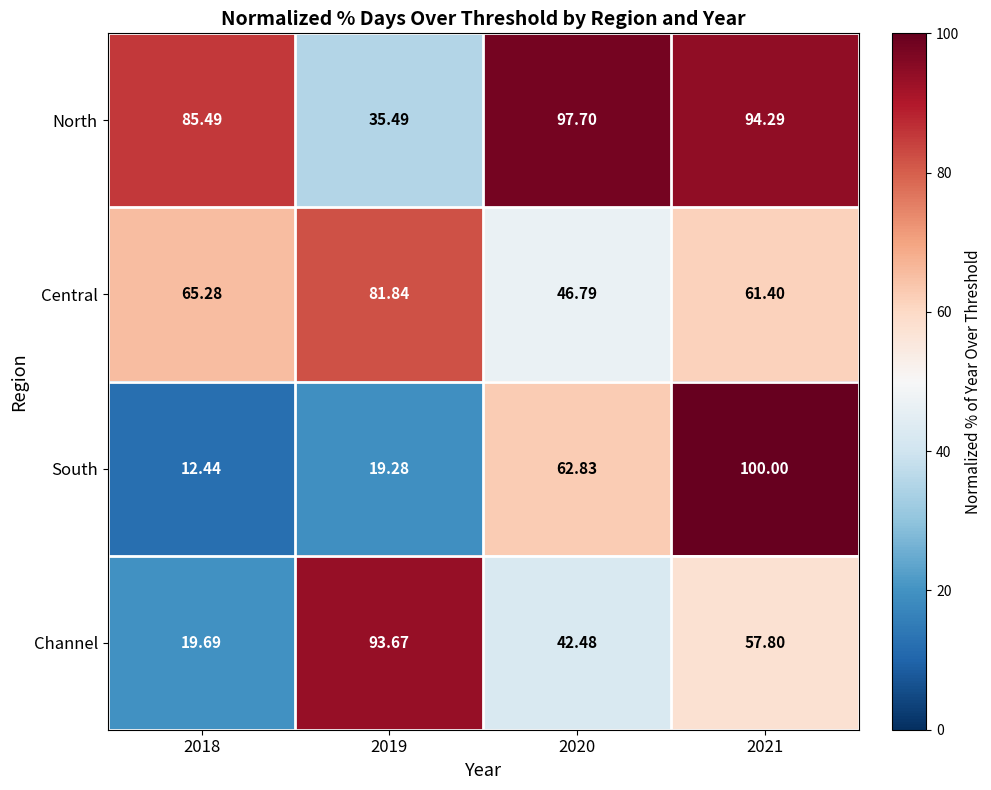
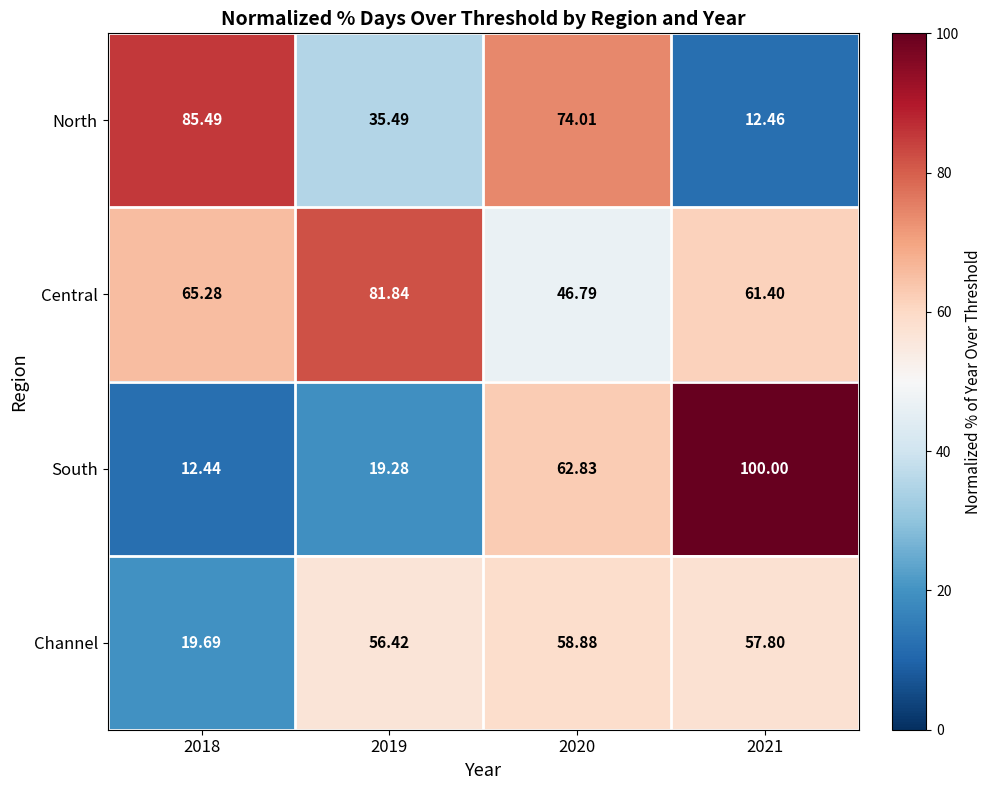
North, 2020: 97.70 -> 74.01
North, 2021: 94.29 -> 12.46
Channel, 2019: 93.67 -> 56.42
Channel, 2020: 42.48 -> 58.88
